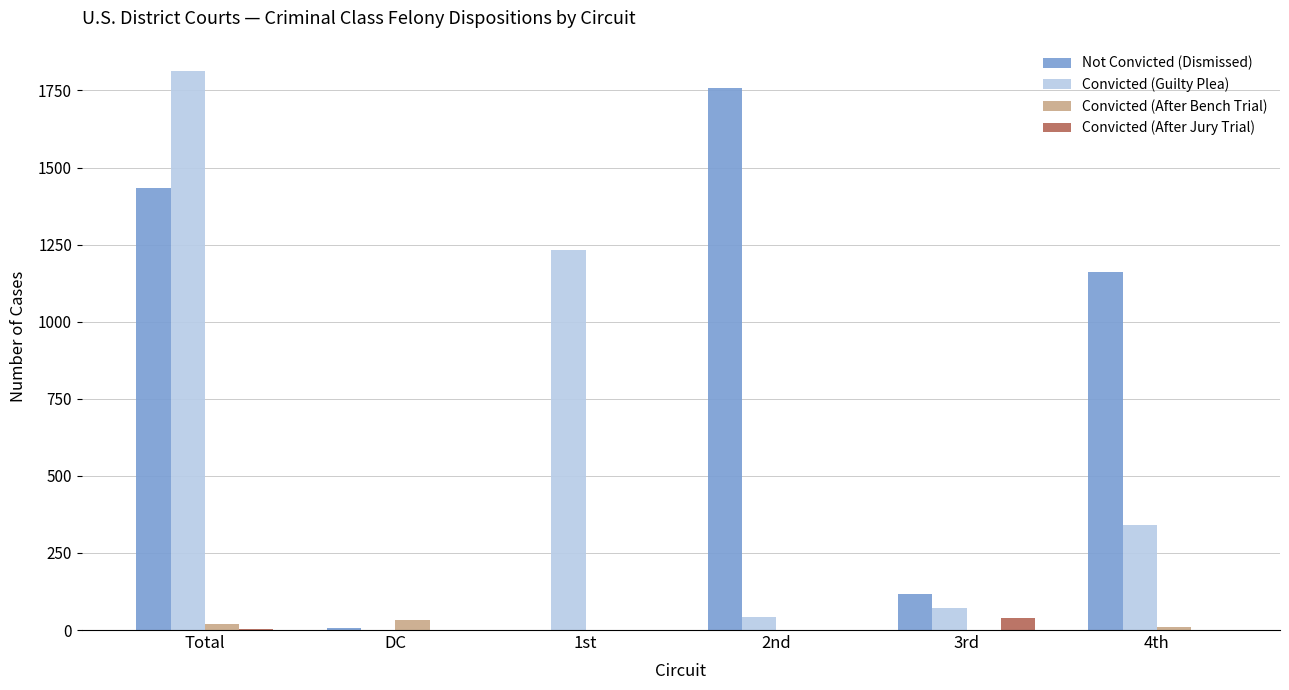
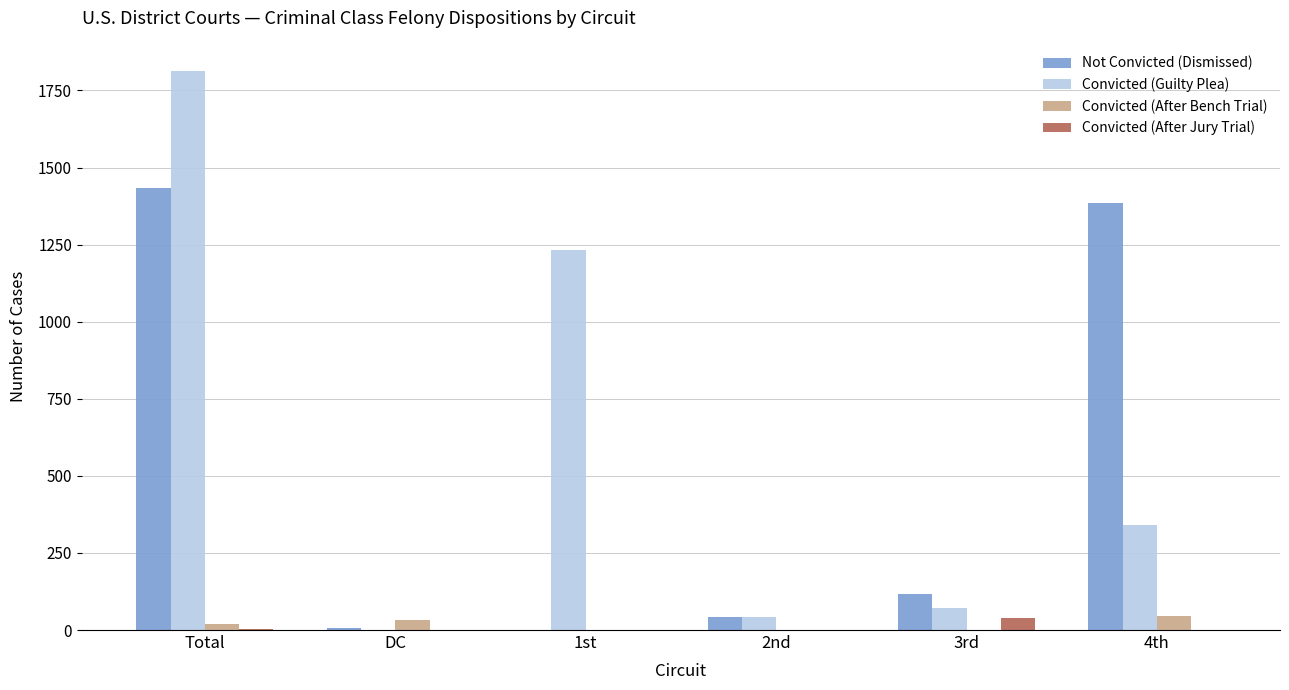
Not Convicted (Dismissed), 2nd: 1760 -> 40
Not Convicted (Dismissed), 4th: 1160 -> 1390
Convicted (After Bench Trial), 4th: 10 -> 40
